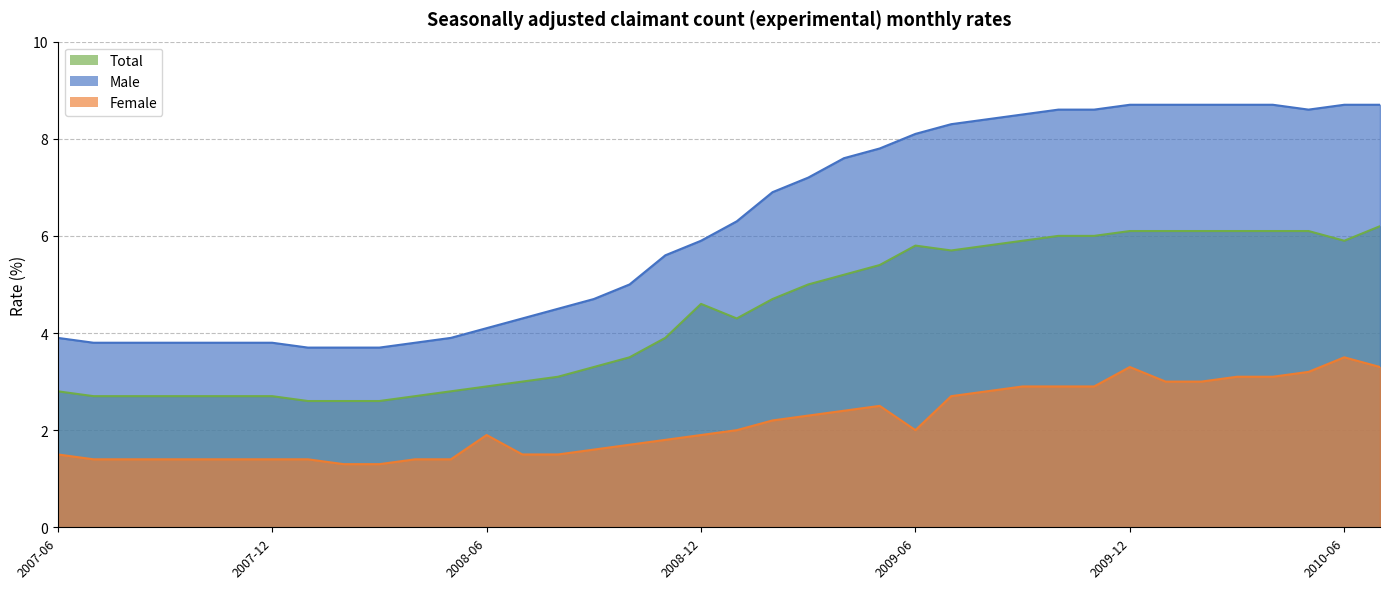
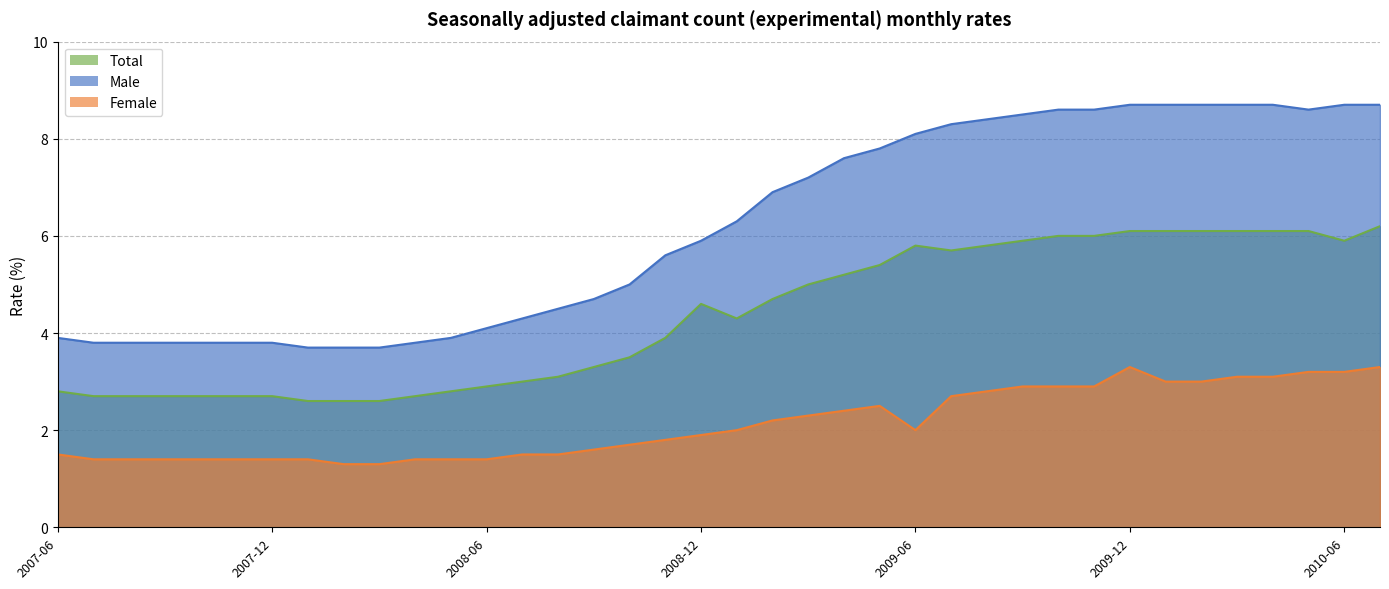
Female, 2008-06: 1.9 -> 1.4
Female, 2010-06: 3.5 -> 3.2
